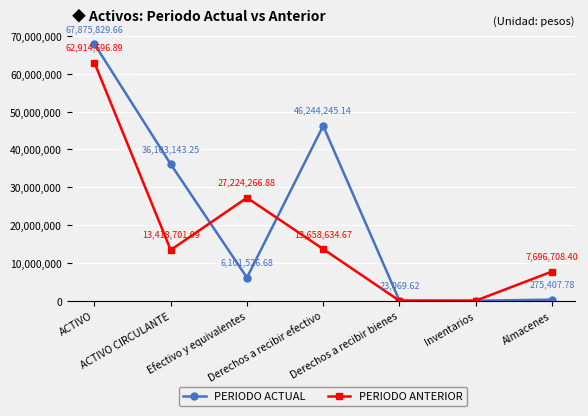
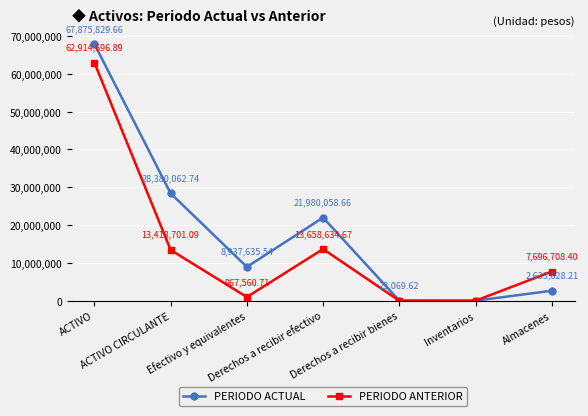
PERIODO ACTUAL, ACTIVO CIRCULANTE: 36,103,143.25 -> 28,380,062.74
PERIODO ACTUAL, Efectivo y equivalentes: 6,101,526.68 -> 8,937,635.54
PERIODO ANTERIOR, Efectivo y equivalentes: 27,224,266.88 -> 967,560.71
PERIODO ACTUAL, Derechos a recibir efectivo: 46,244,245.14 -> 21,980,058.66
PERIODO ACTUAL, Almacenes: 275,407.78 -> 2,633,828.21
